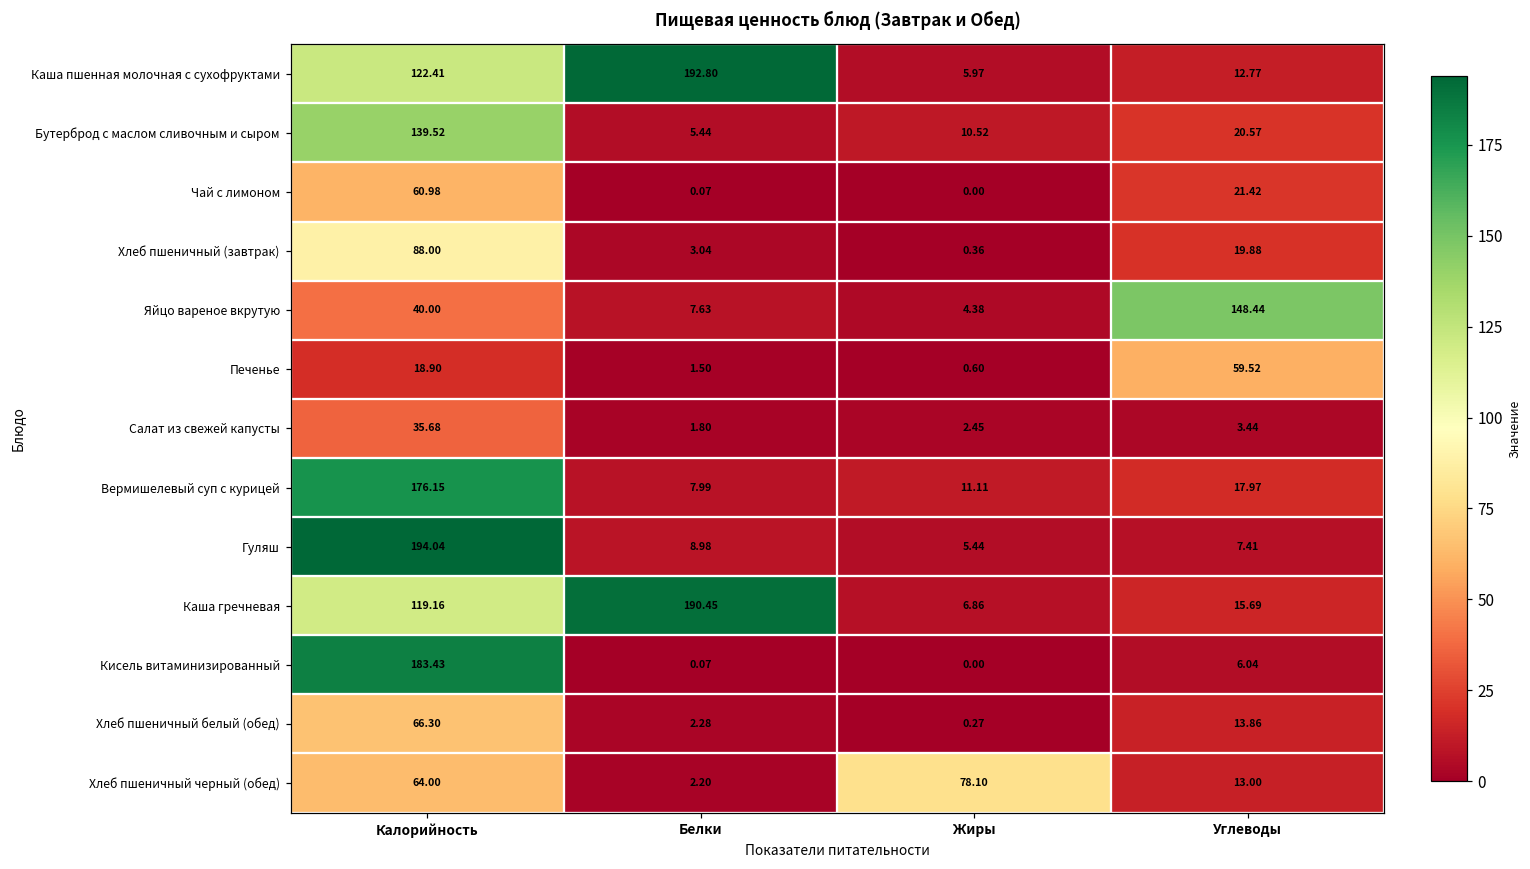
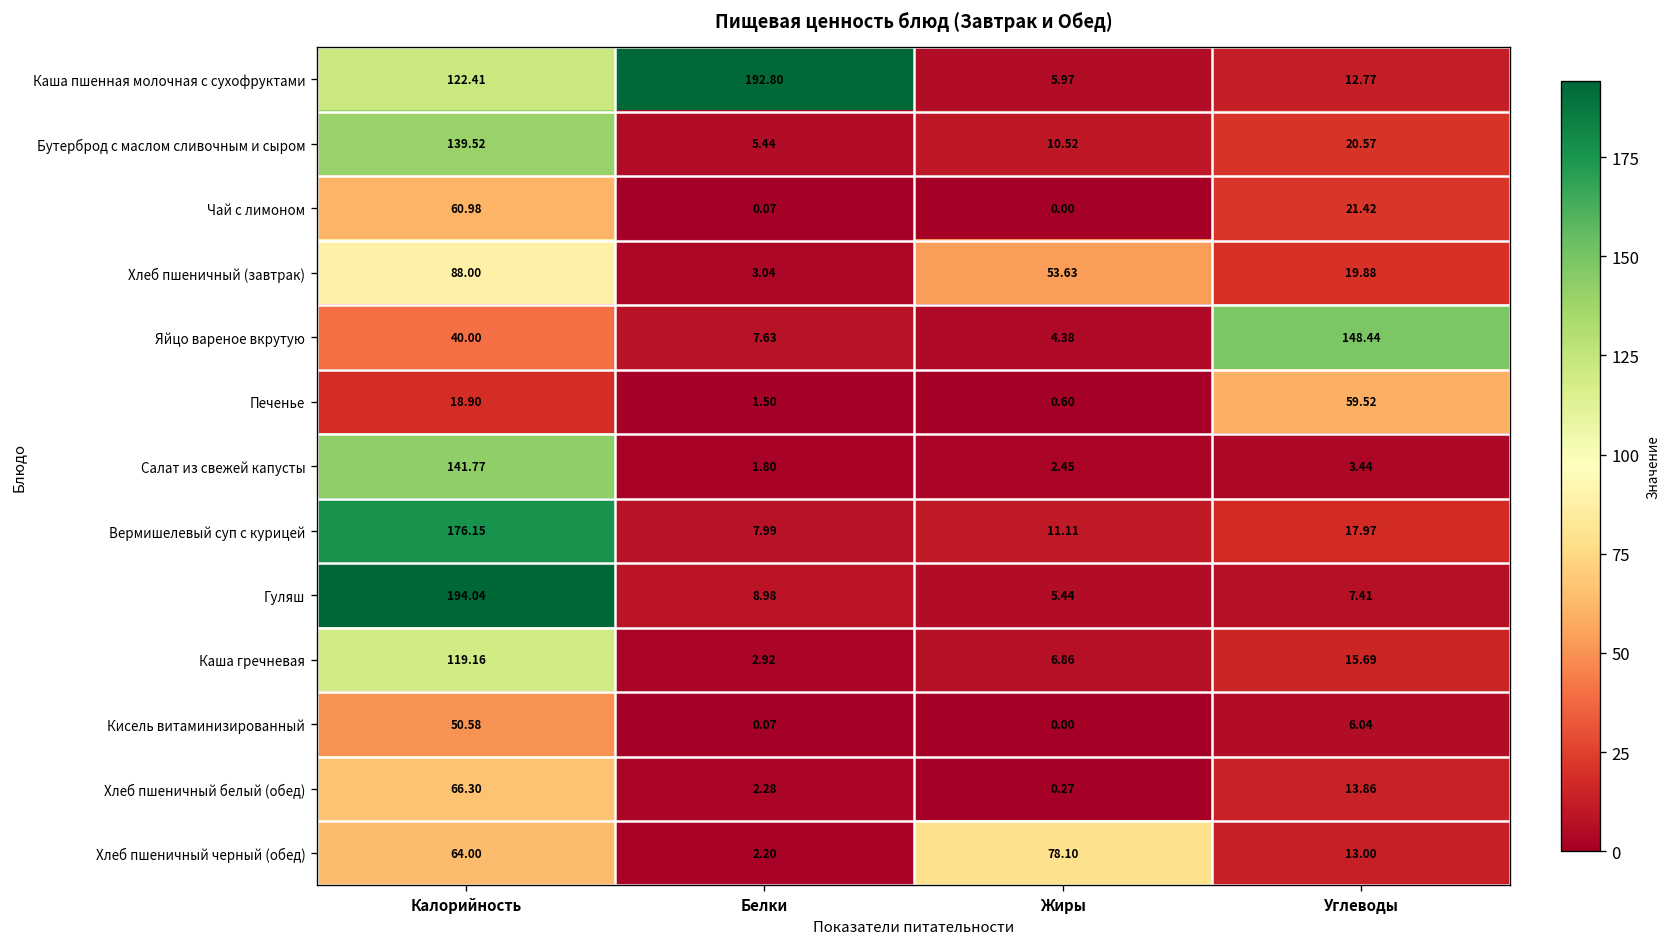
Хлеб пшеничный (завтрак), Жиры: 0.36 -> 53.63
Салат из свежей капусты, Калорийность: 35.68 -> 141.77
Каша гречневая, Белки: 190.45 -> 2.92
Кисель витаминизированный, Калорийность: 183.43 -> 50.58
